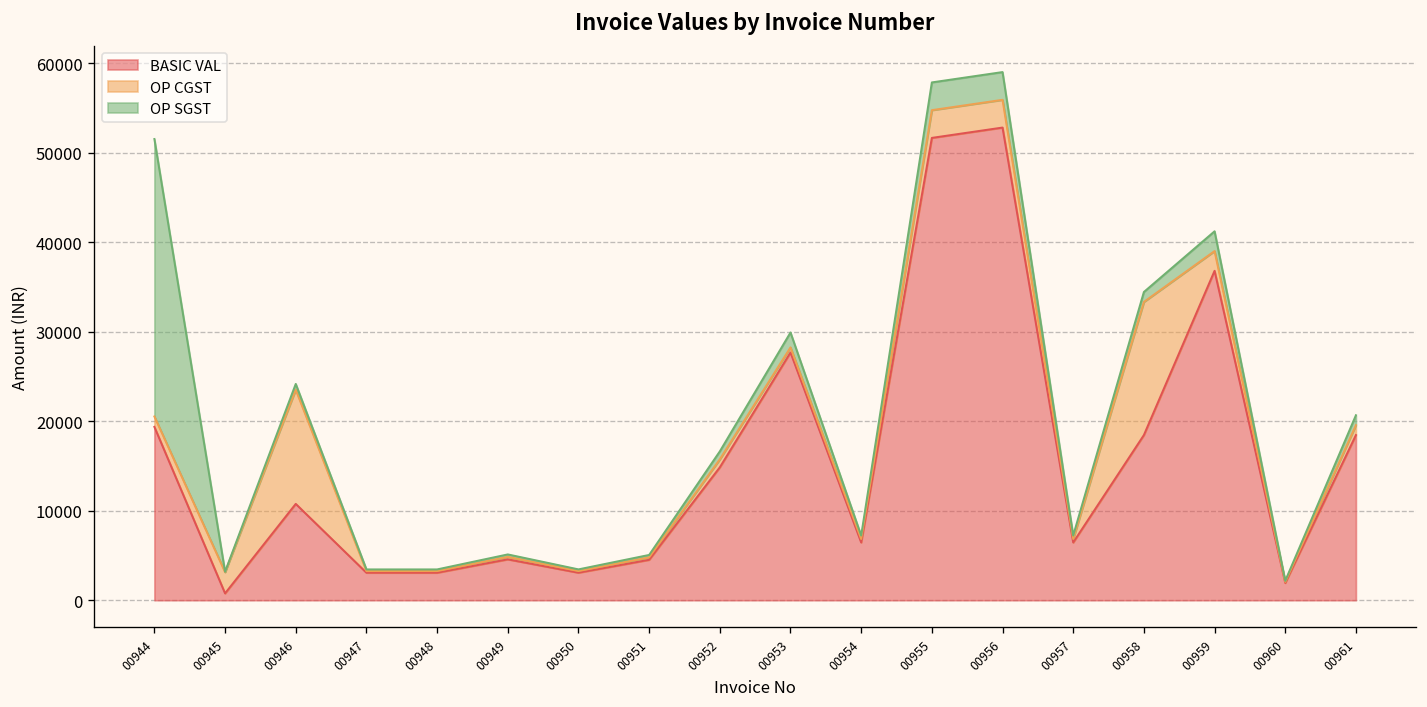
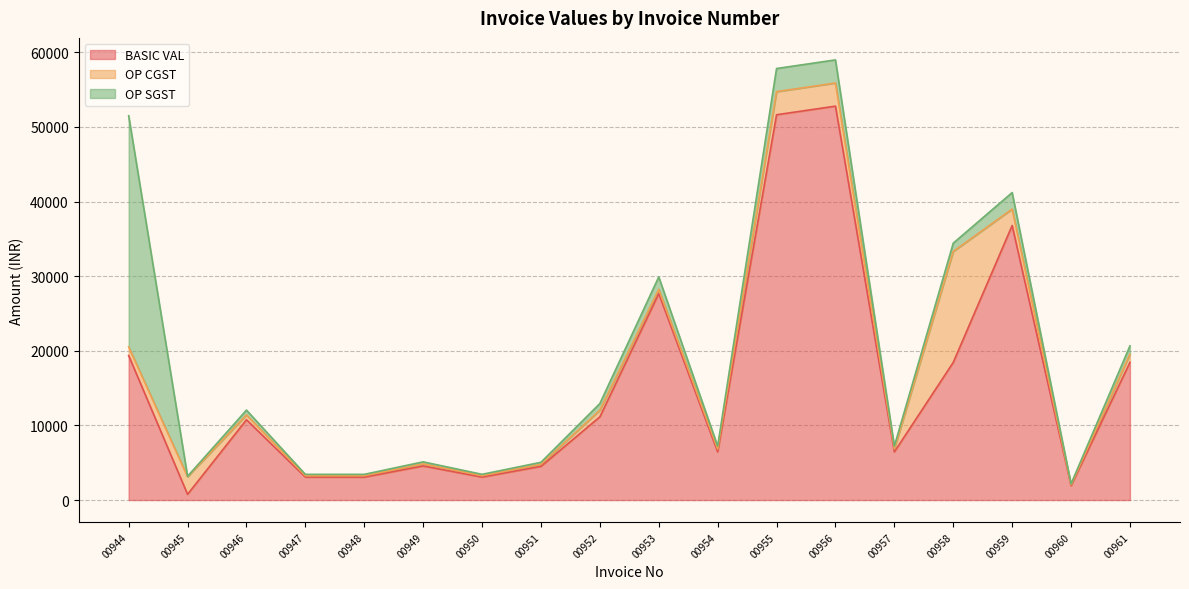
OP CGST, 00946: 13000 -> 1000
BASIC VAL, 00952: 15000 -> 11000
